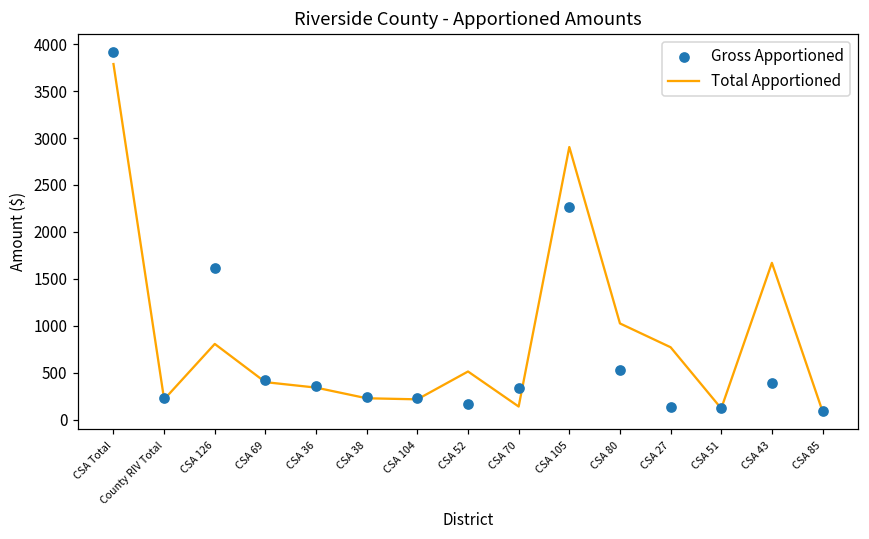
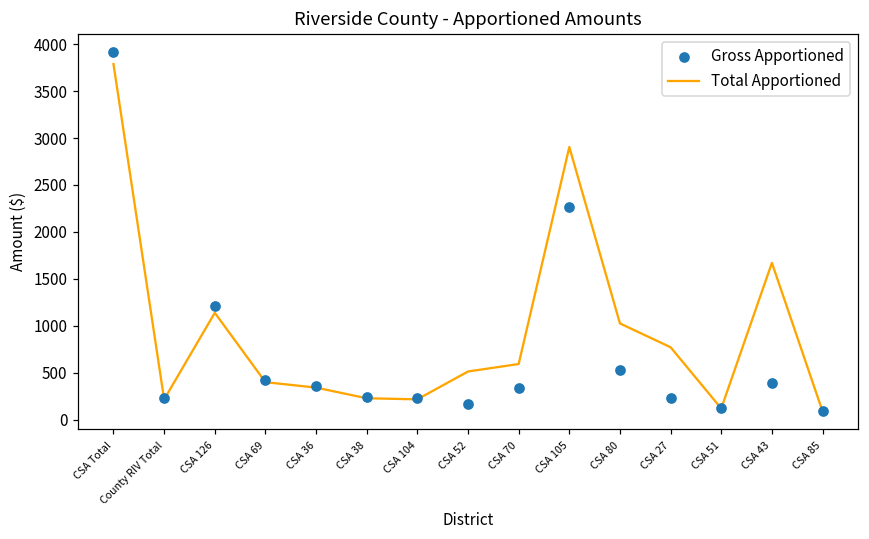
Total Apportioned, CSA 126: 800 -> 1100
Gross Apportioned, CSA 126: 1600 -> 1200
Total Apportioned, CSA 70: 100 -> 600
Gross Apportioned, CSA 27: 100 -> 200
